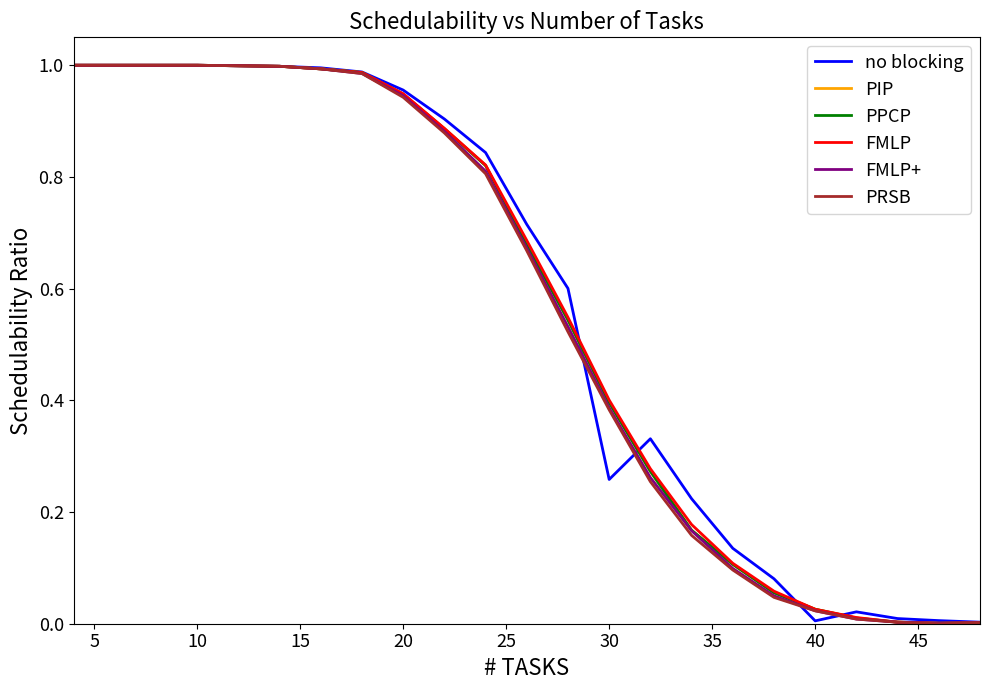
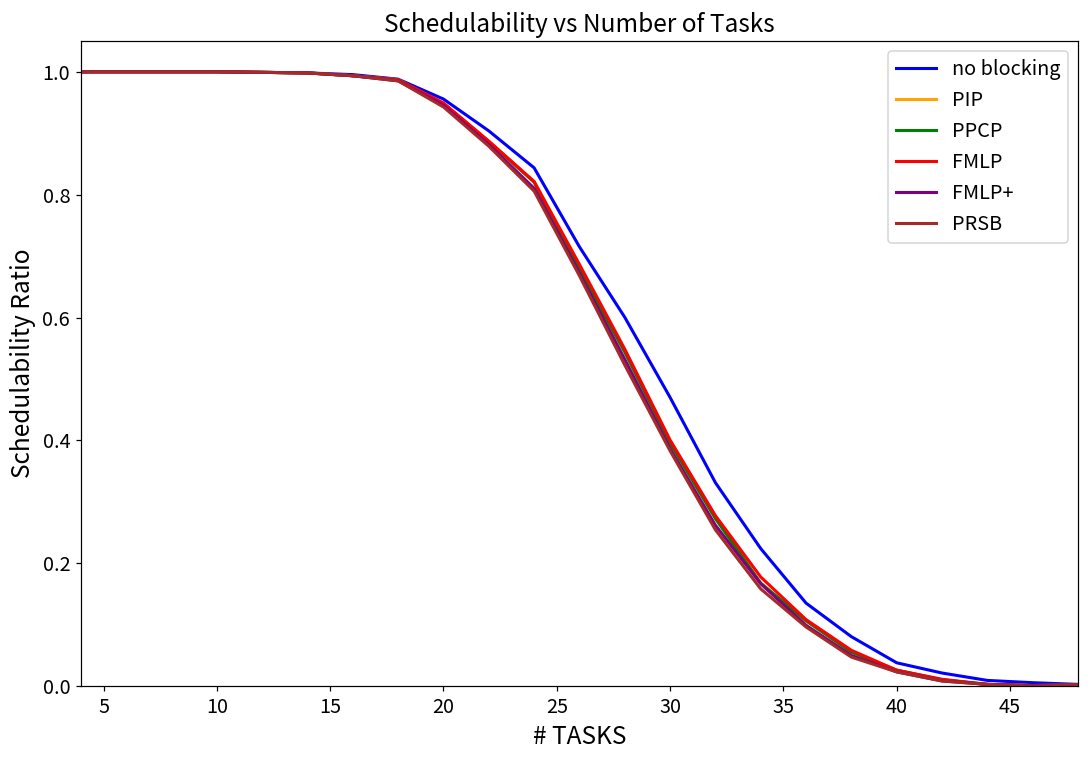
no blocking, 30: 0.26 -> 0.47
no blocking, 40: 0.01 -> 0.04
